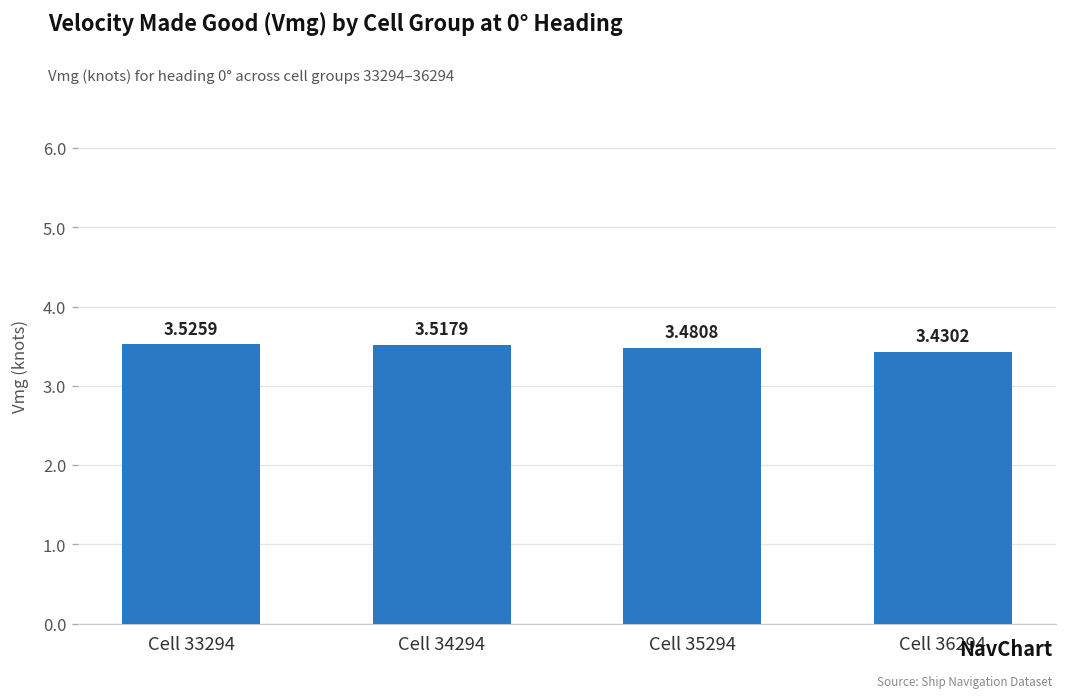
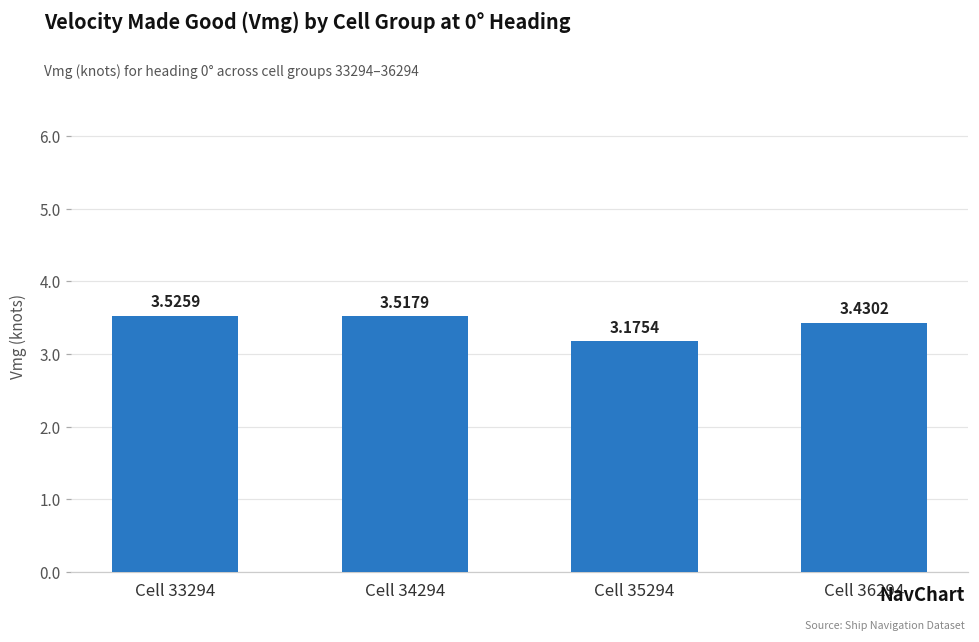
Cell 35294: 3.4808 -> 3.1754
